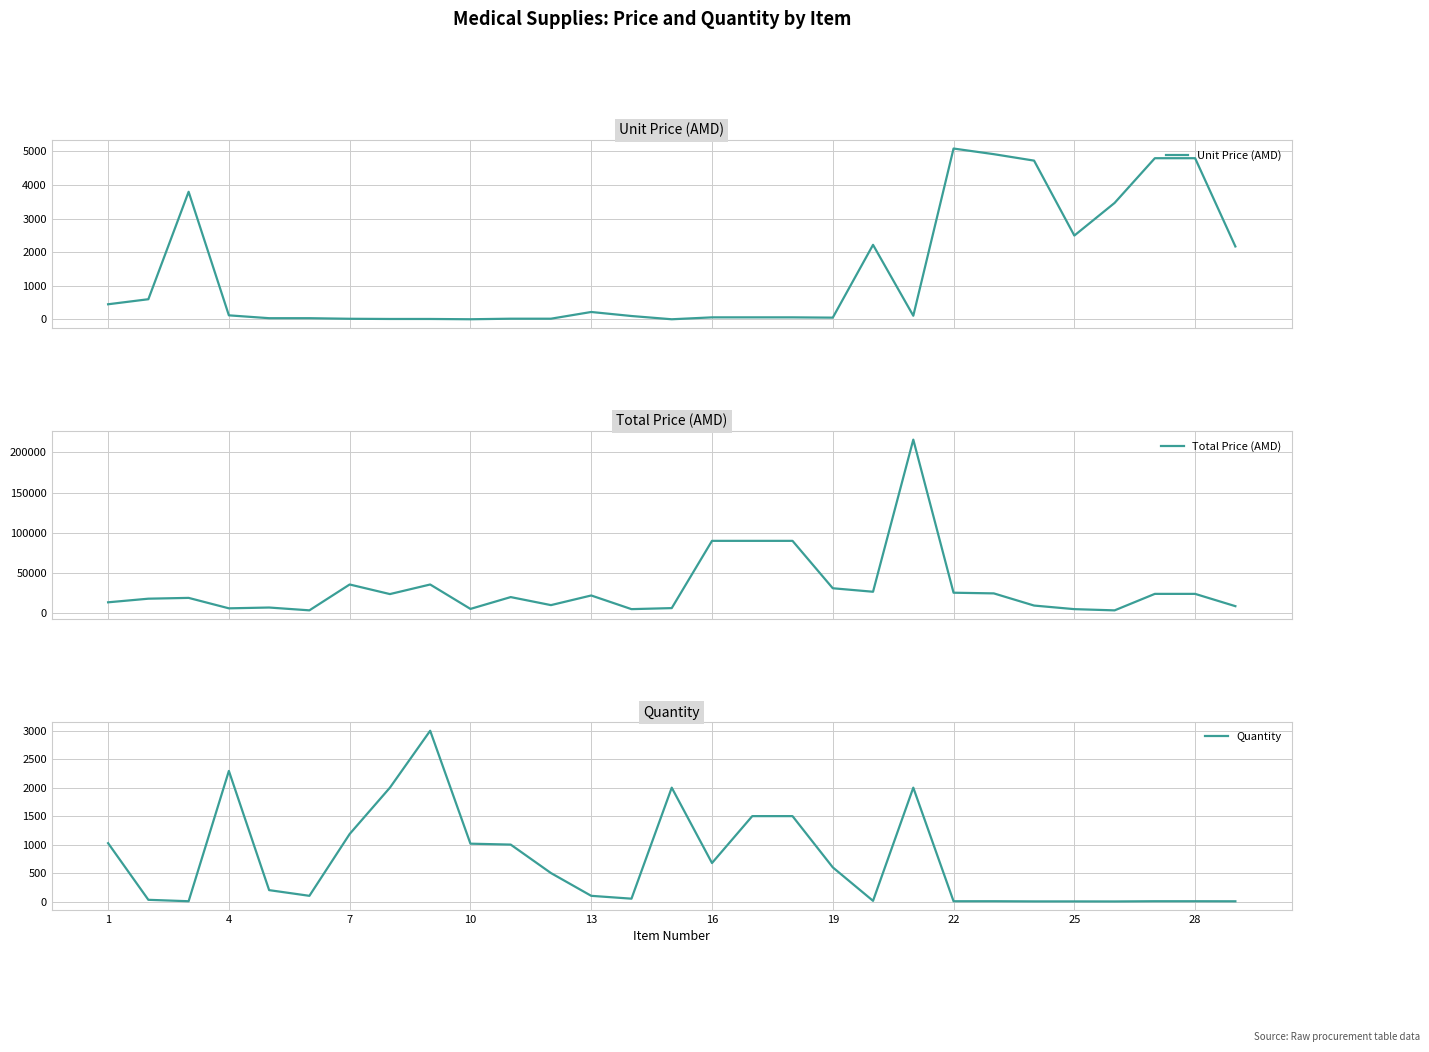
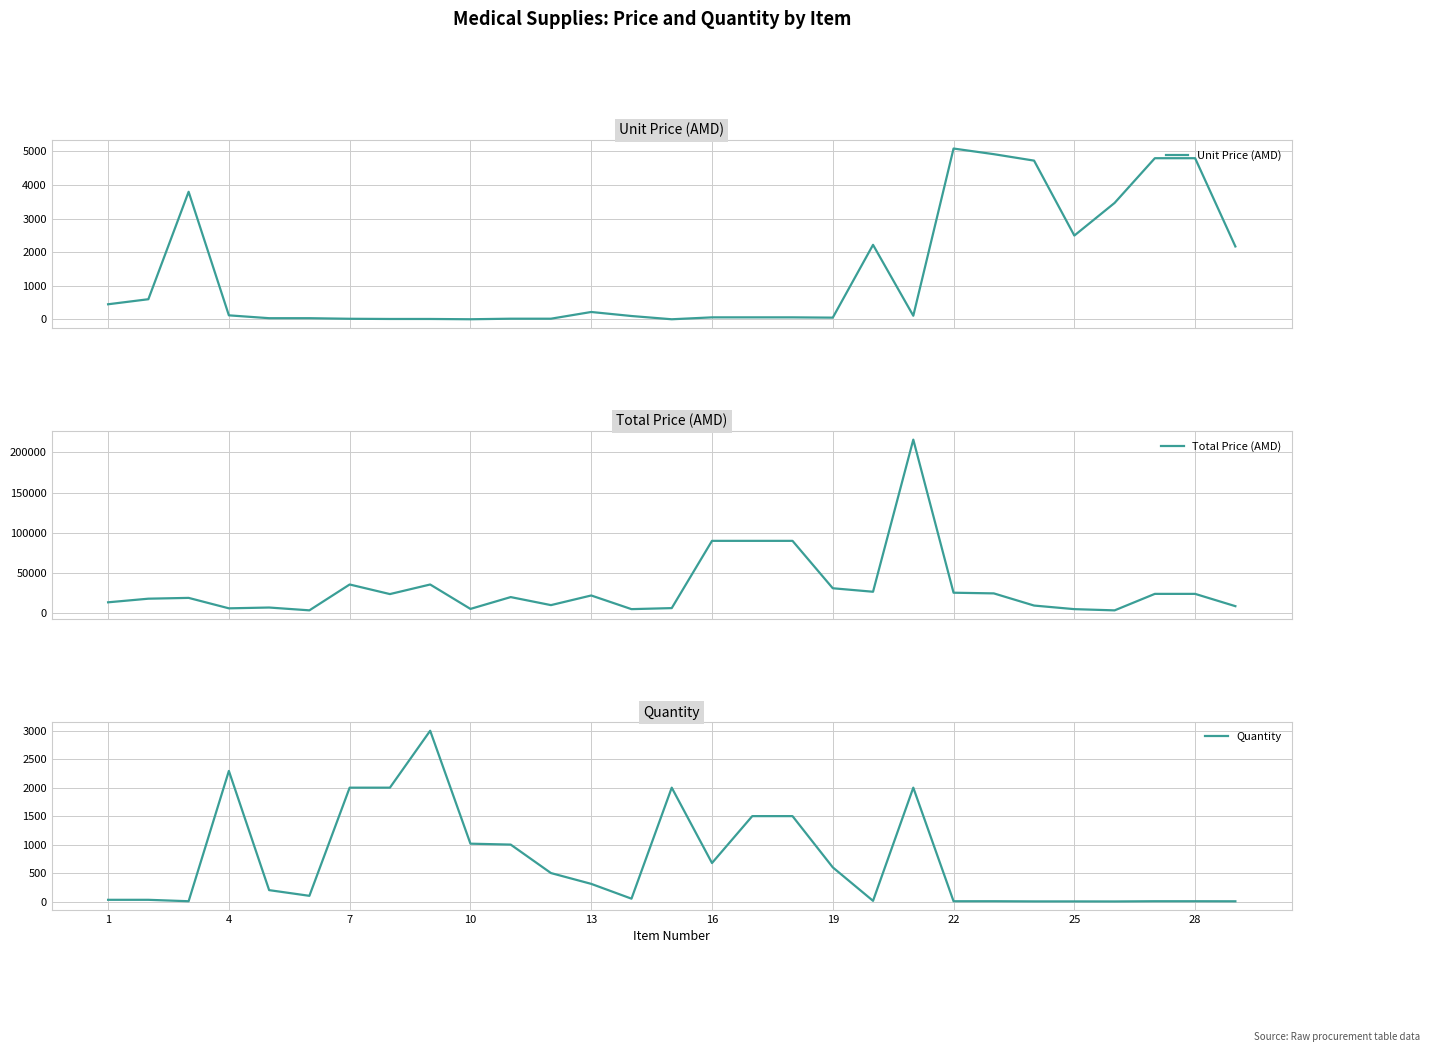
Quantity, 1: 1000 -> 0
Quantity, 7: 1200 -> 2000
Quantity, 13: 100 -> 300
